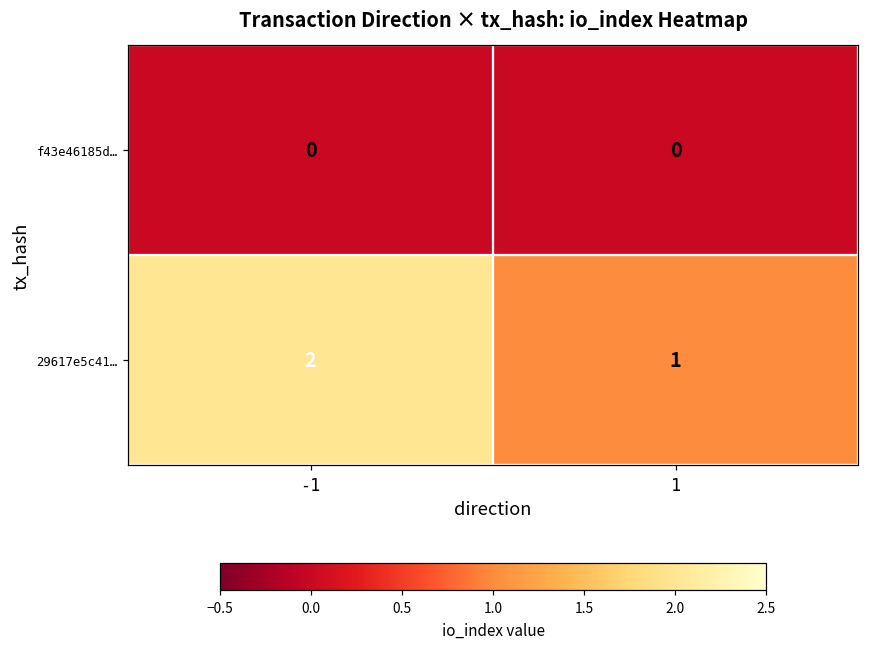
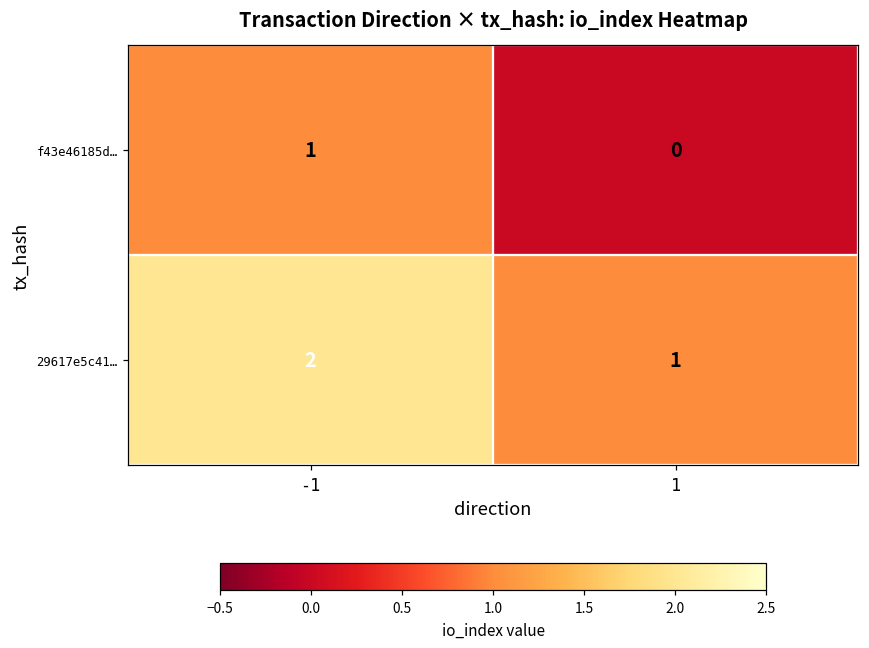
f43e46185d…, -1: 0 -> 1
